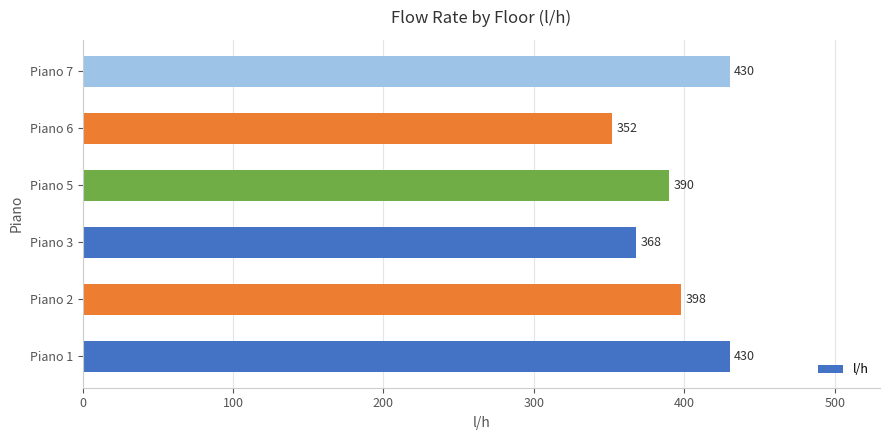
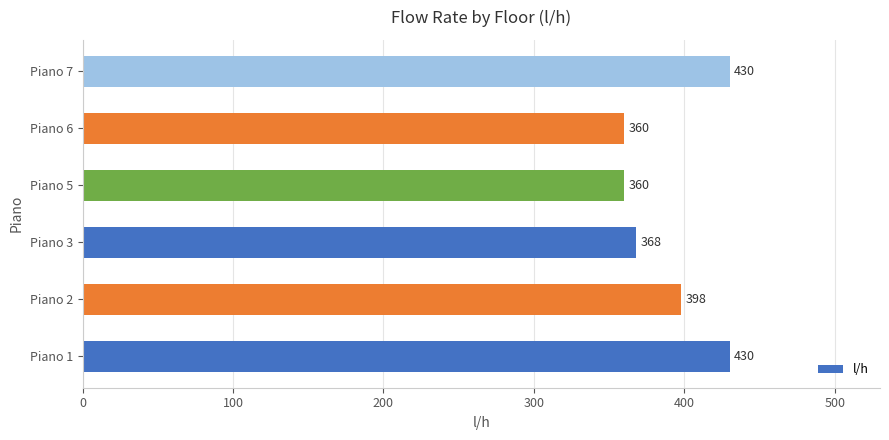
Piano 6: 352 -> 360
Piano 5: 390 -> 360
